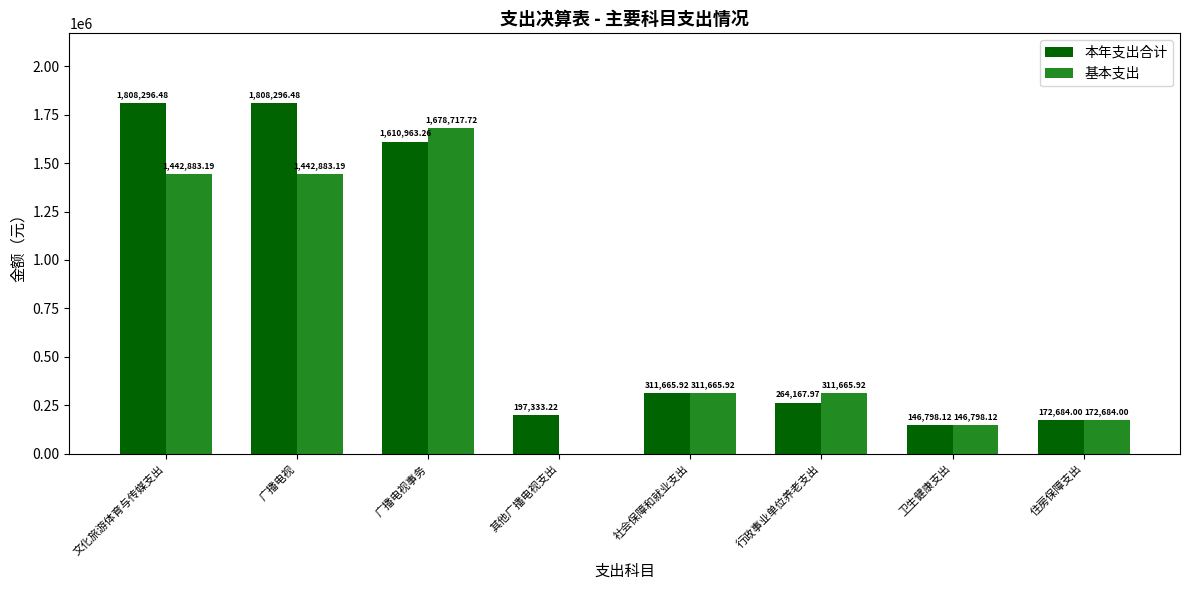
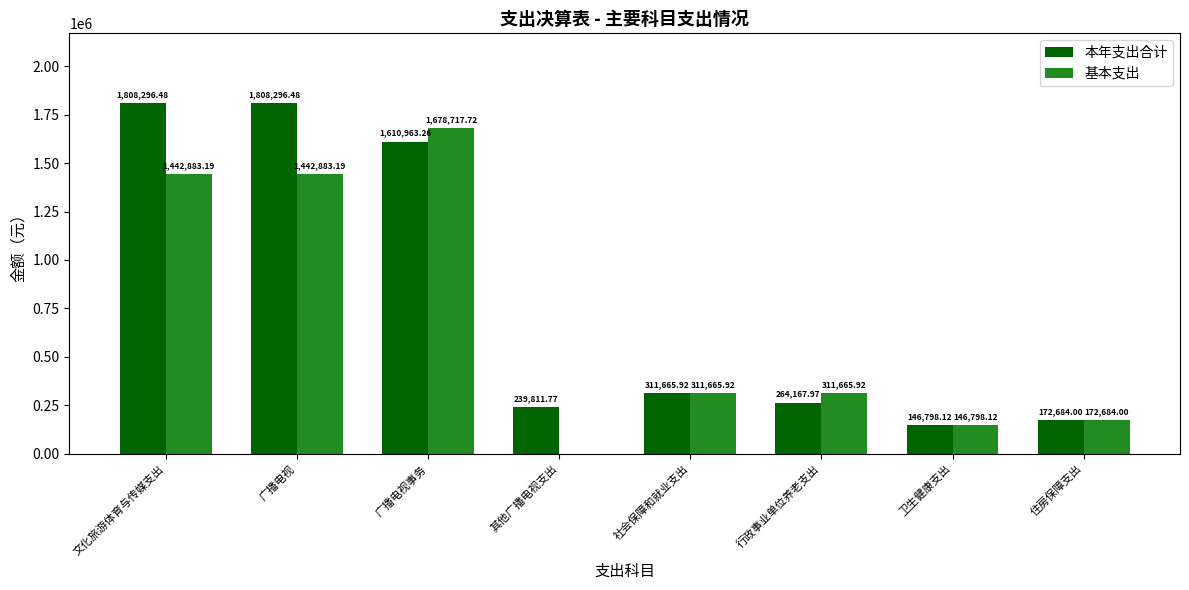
本年支出合计, 其他广播电视支出: 197,333.22 -> 239,811.77
